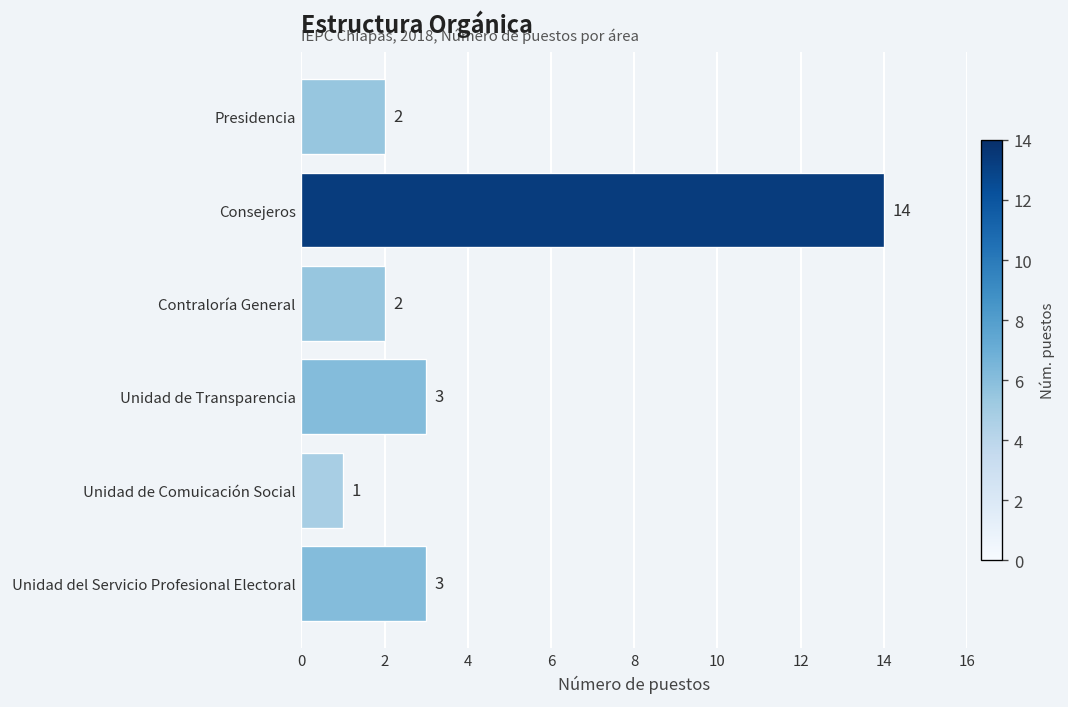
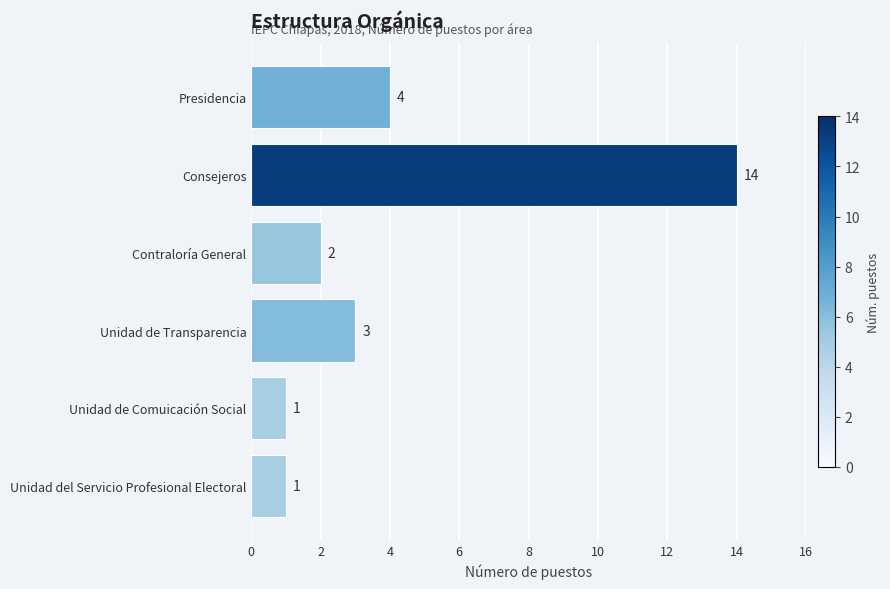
Presidencia: 2 -> 4
Unidad del Servicio Profesional Electoral: 3 -> 1
